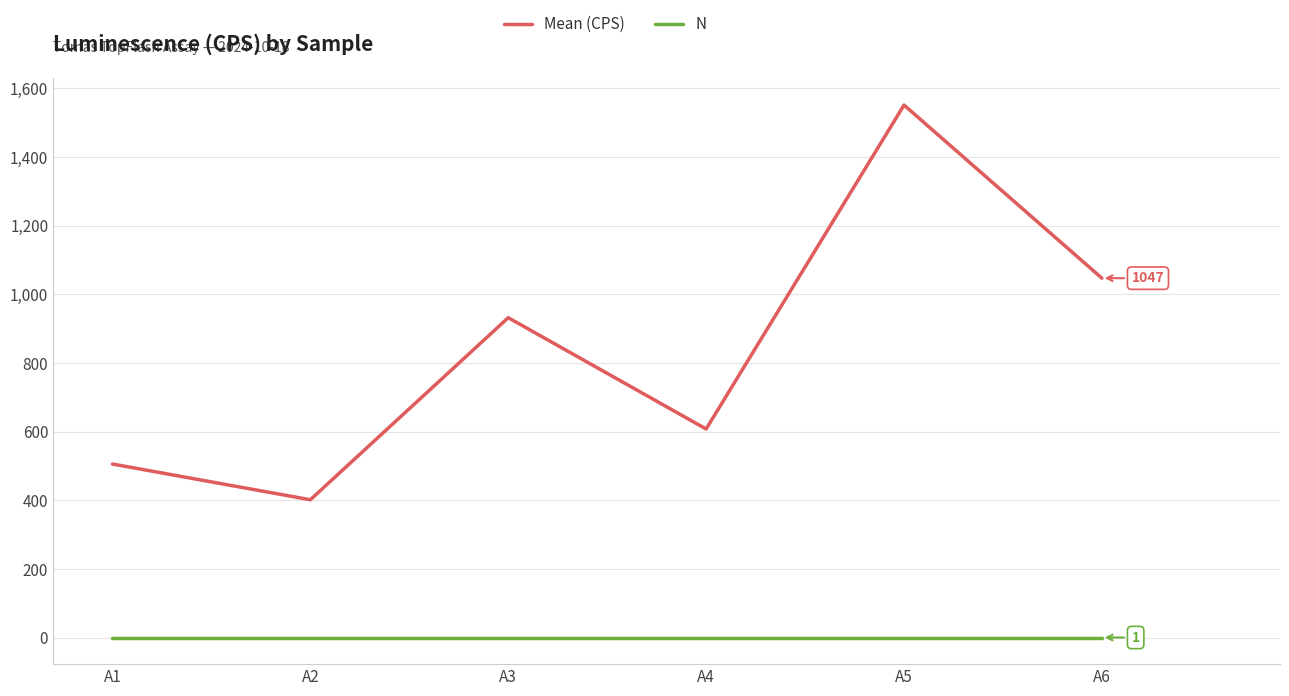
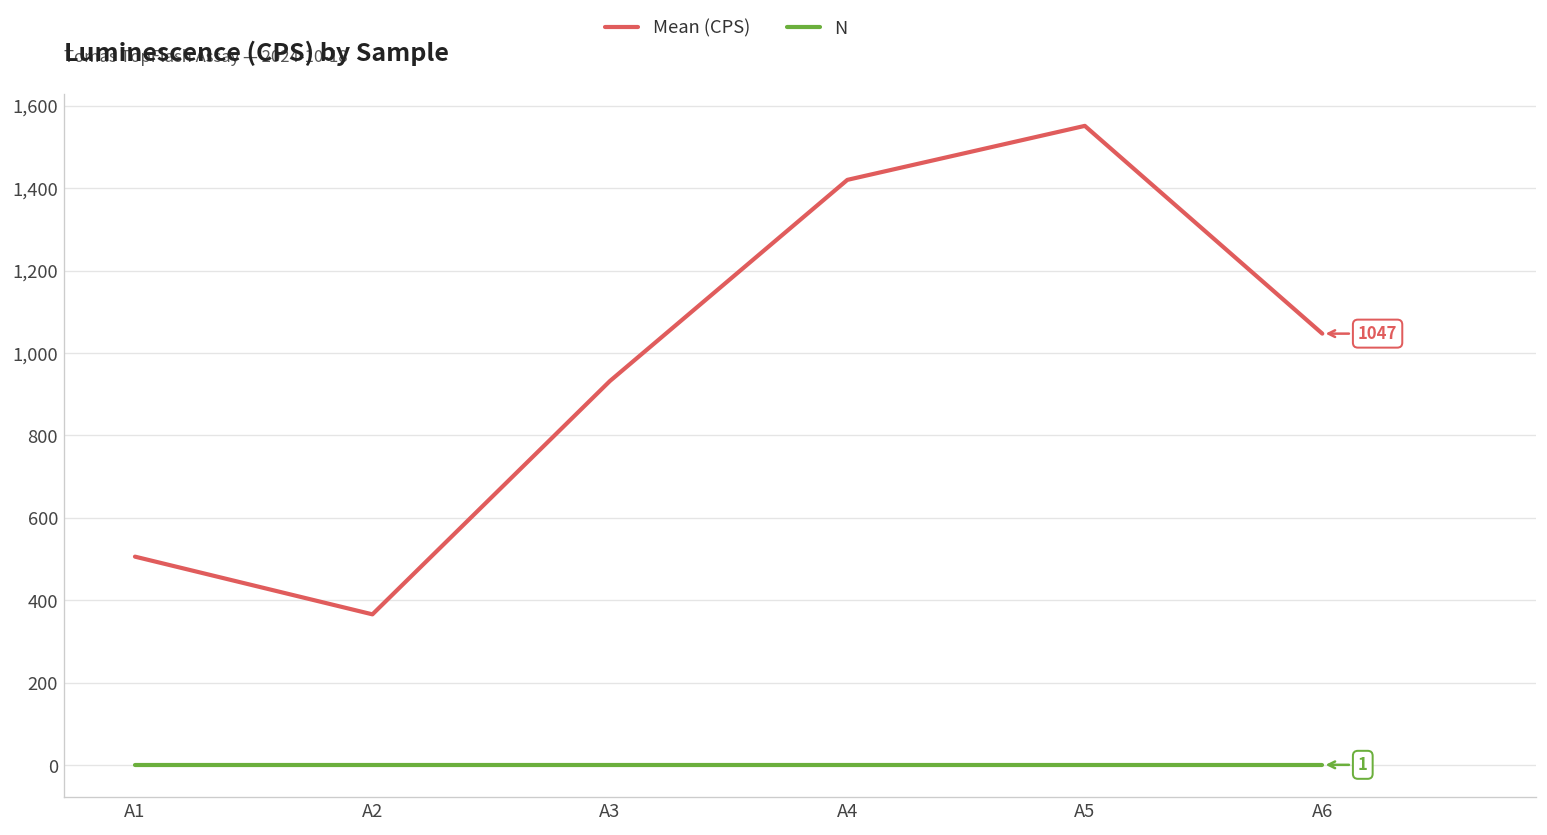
Mean (CPS), A2: 400 -> 370
Mean (CPS), A4: 610 -> 1,420
